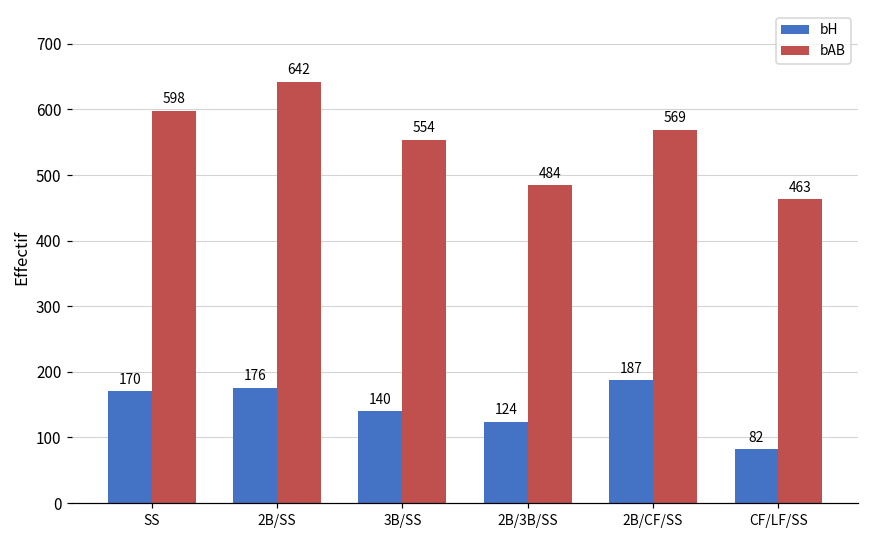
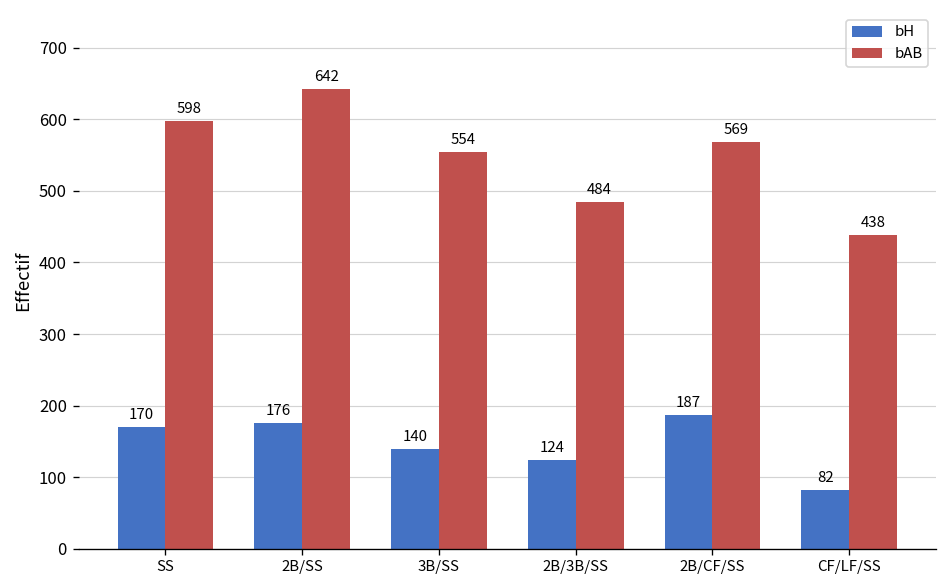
bAB, CF/LF/SS: 463 -> 438
